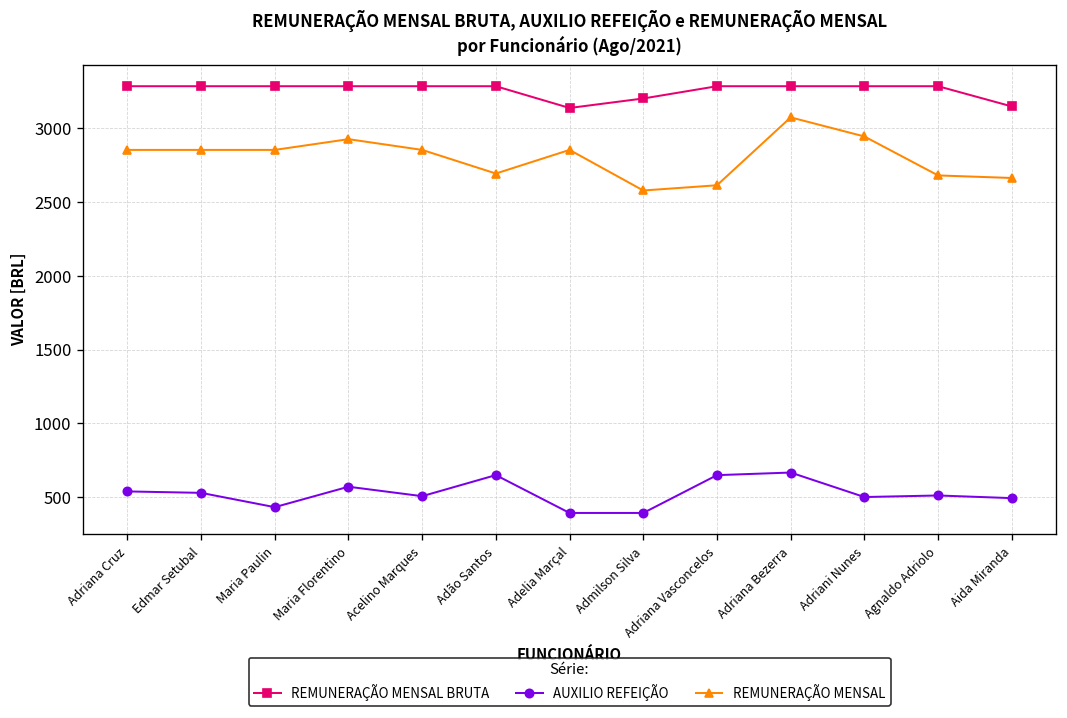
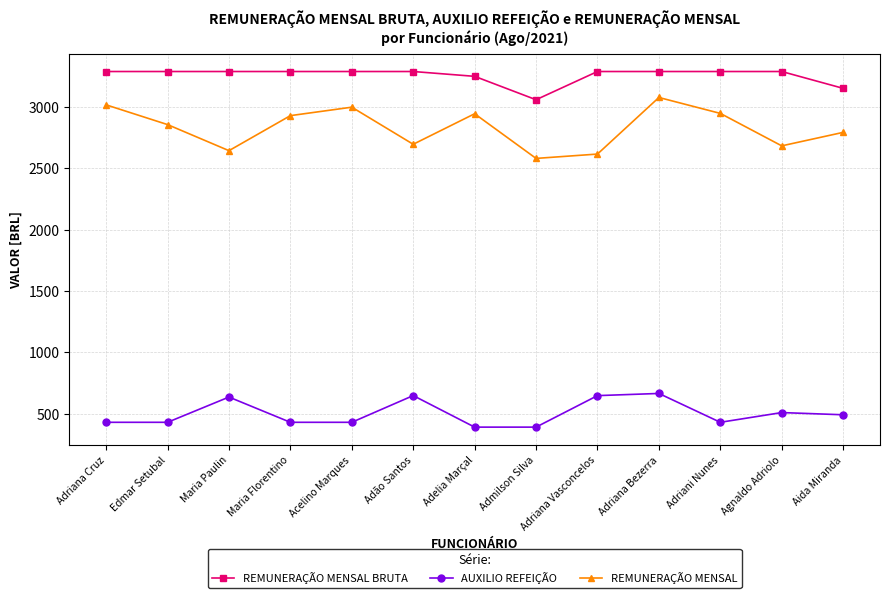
AUXILIO REFEIÇÃO, Adriana Cruz: 540 -> 430
REMUNERAÇÃO MENSAL, Adriana Cruz: 2850 -> 3010
AUXILIO REFEIÇÃO, Edmar Setubal: 530 -> 430
AUXILIO REFEIÇÃO, Maria Paulin: 430 -> 640
REMUNERAÇÃO MENSAL, Maria Paulin: 2850 -> 2640
AUXILIO REFEIÇÃO, Maria Florentino: 570 -> 430
AUXILIO REFEIÇÃO, Acelino Marques: 510 -> 430
REMUNERAÇÃO MENSAL, Acelino Marques: 2850 -> 3000
REMUNERAÇÃO MENSAL BRUTA, Adelia Marçal: 3140 -> 3250
REMUNERAÇÃO MENSAL, Adelia Marçal: 2850 -> 2940
REMUNERAÇÃO MENSAL BRUTA, Admilson Silva: 3200 -> 3060
AUXILIO REFEIÇÃO, Adriani Nunes: 500 -> 430
REMUNERAÇÃO MENSAL, Aida Miranda: 2660 -> 2790
